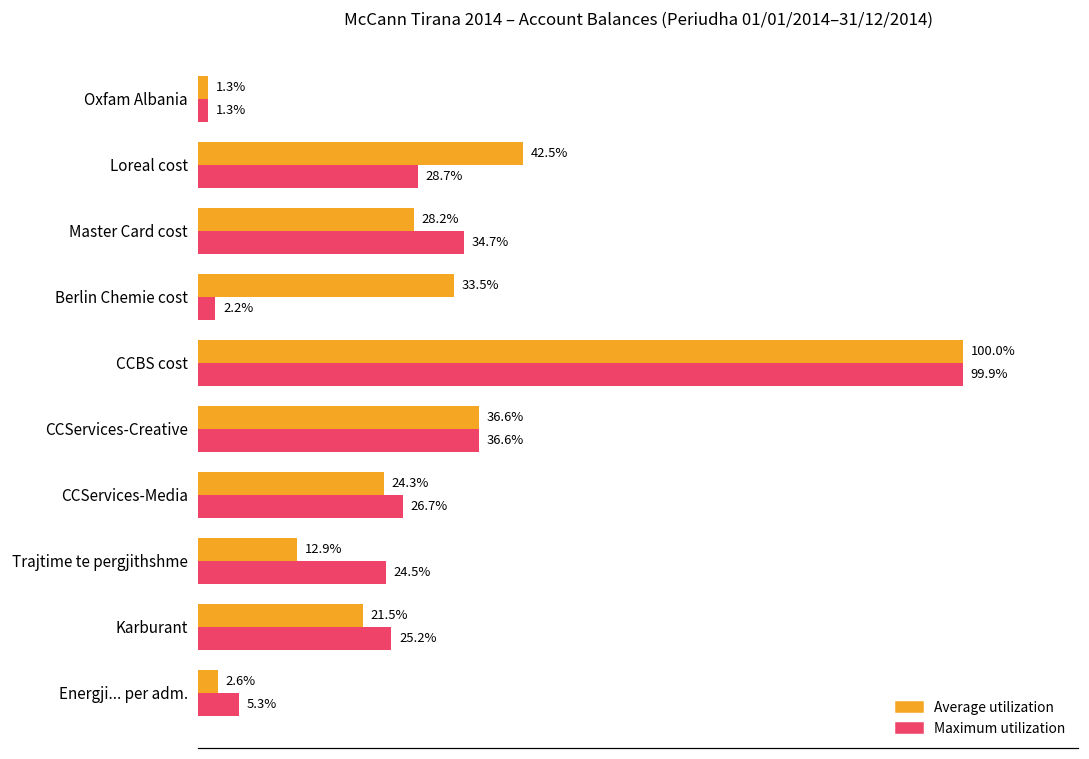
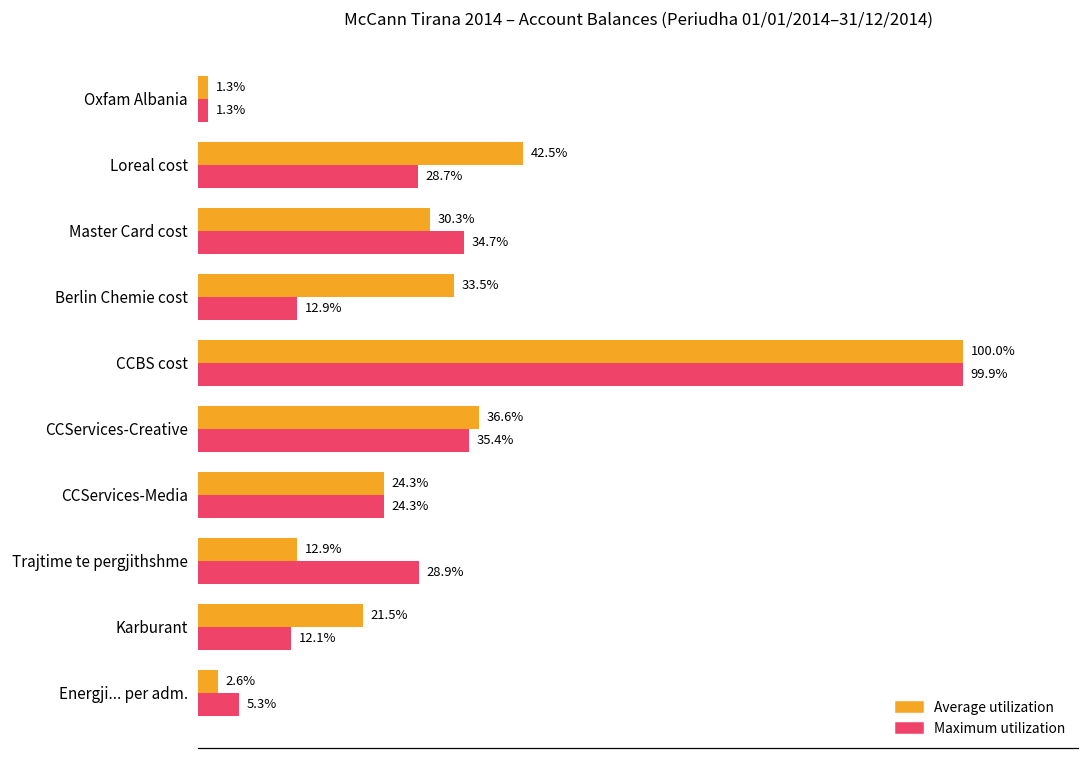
Average utilization, Master Card cost: 28.2% -> 30.3%
Maximum utilization, Berlin Chemie cost: 2.2% -> 12.9%
Maximum utilization, CCServices-Creative: 36.6% -> 35.4%
Maximum utilization, CCServices-Media: 26.7% -> 24.3%
Maximum utilization, Trajtime te pergjithshme: 24.5% -> 28.9%
Maximum utilization, Karburant: 25.2% -> 12.1%
